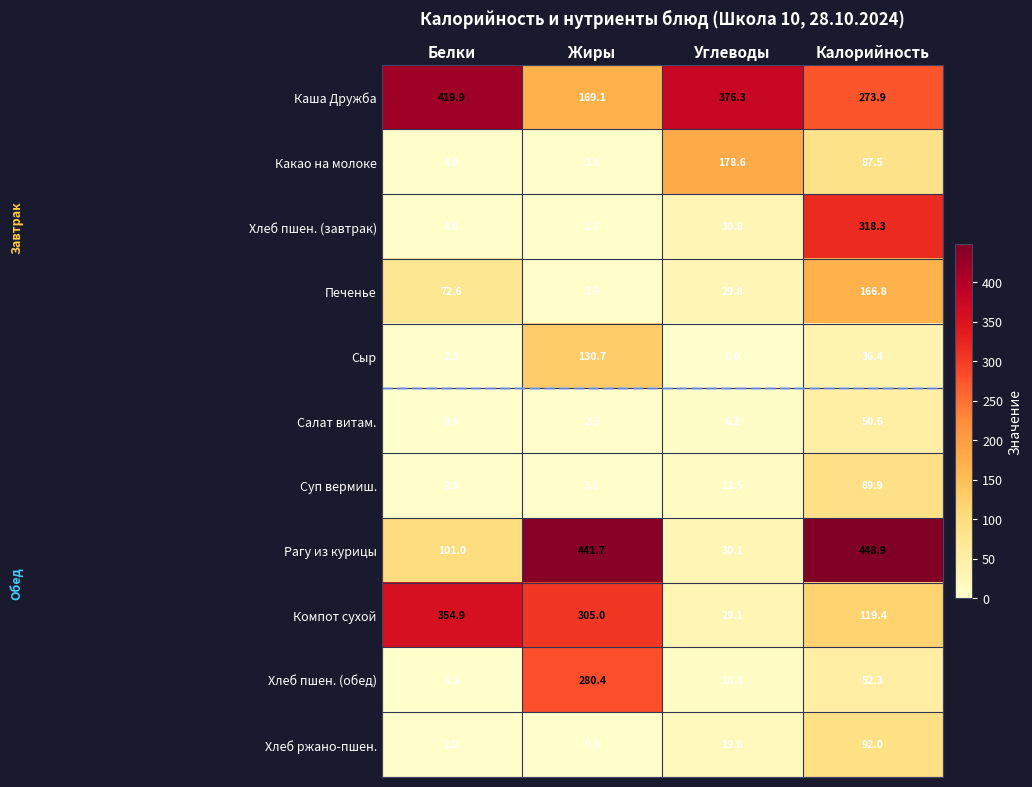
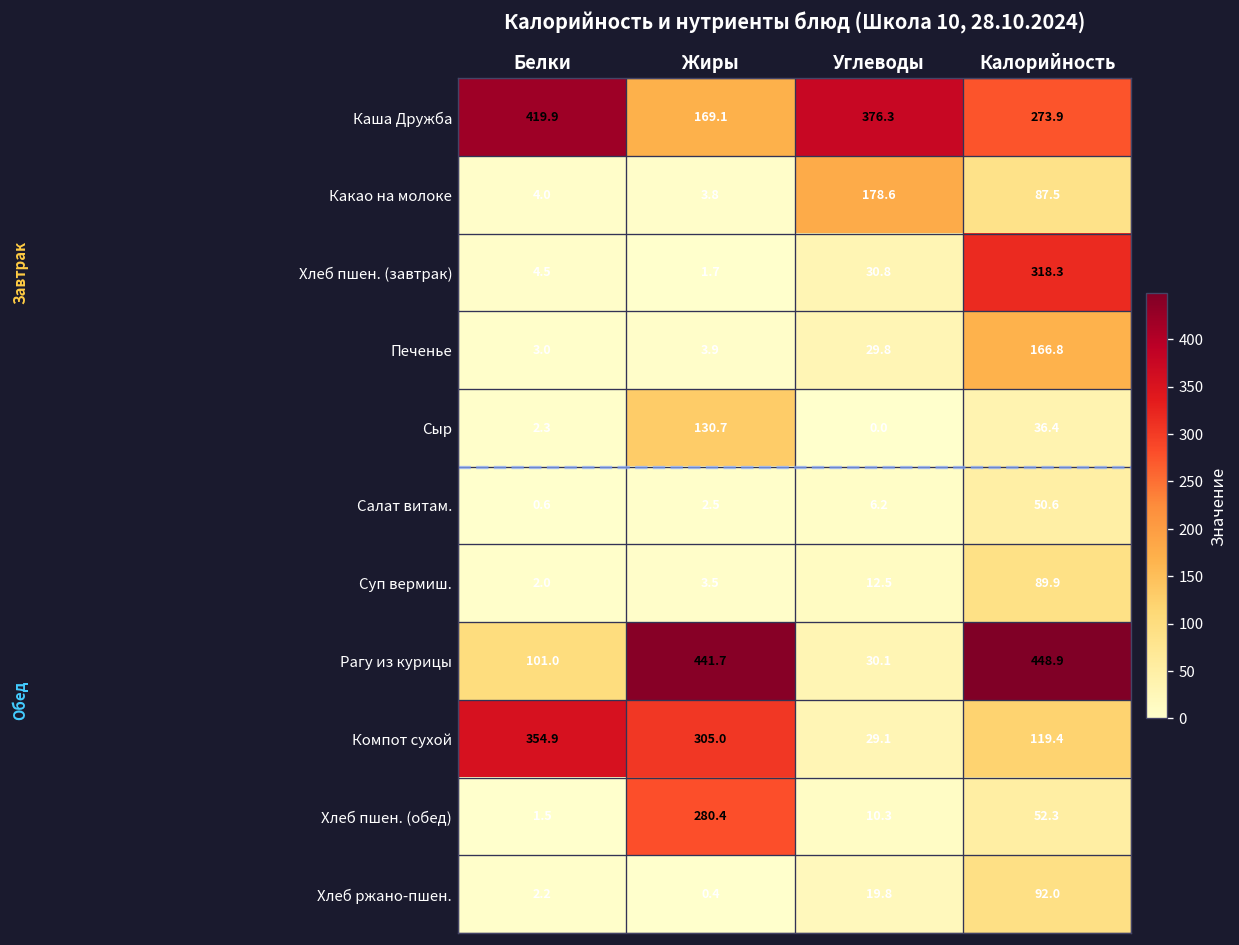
Печенье, Белки: 72.6 -> 3.0
